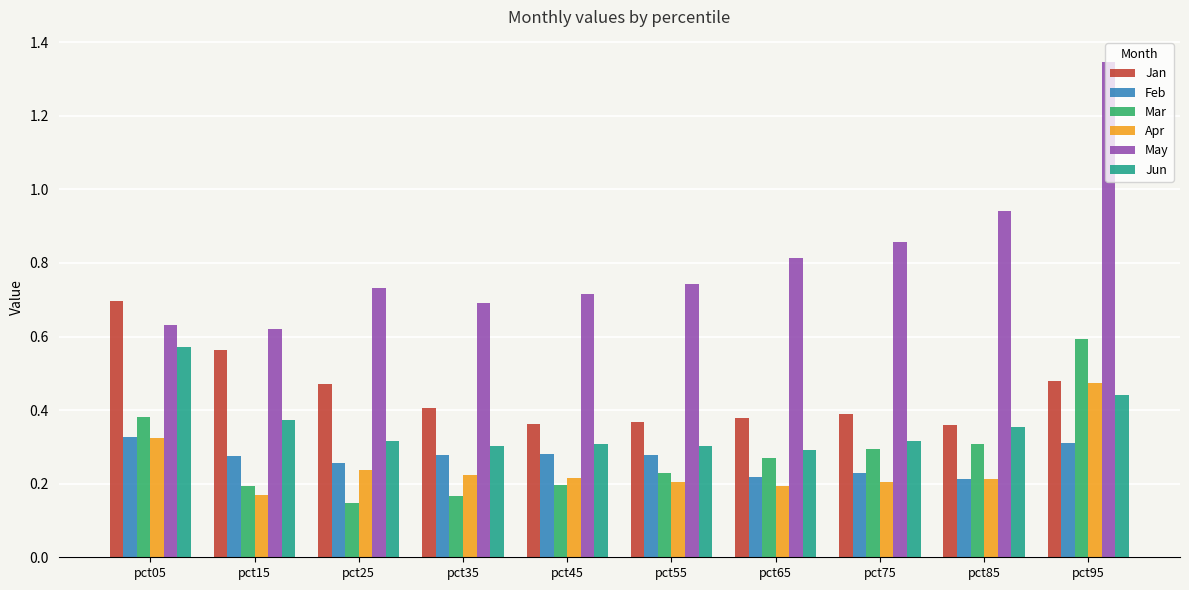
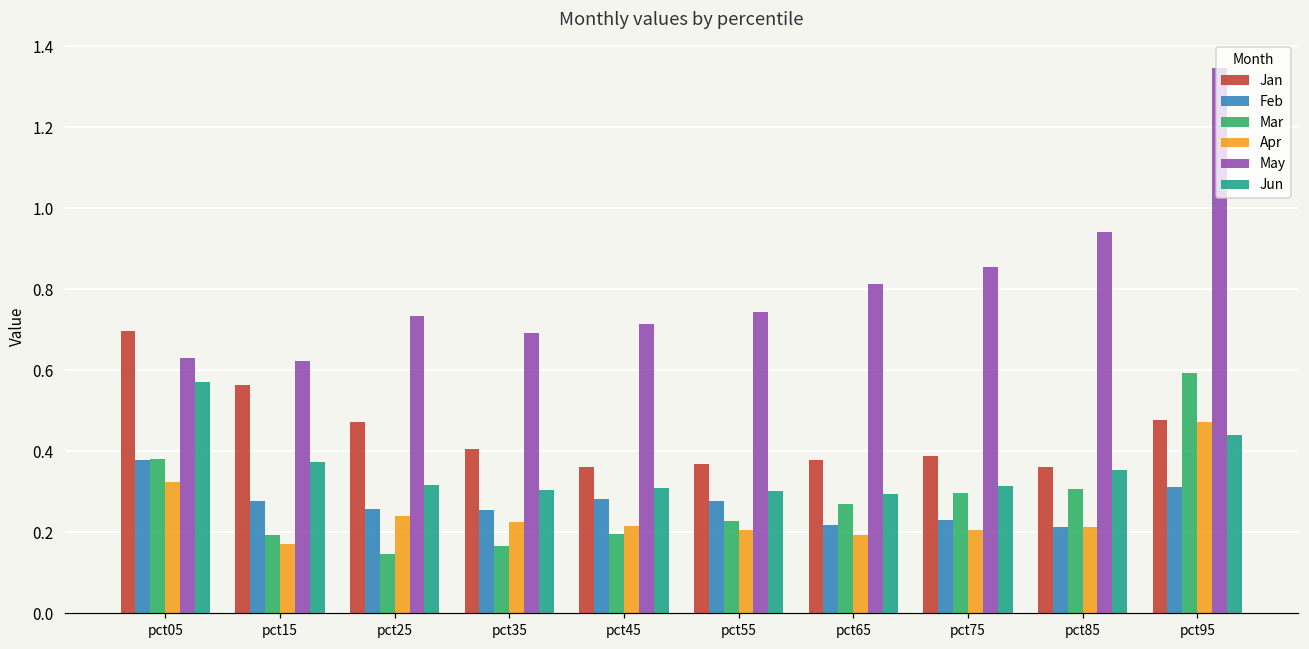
Feb, pct05: 0.33 -> 0.38
Feb, pct35: 0.28 -> 0.26
